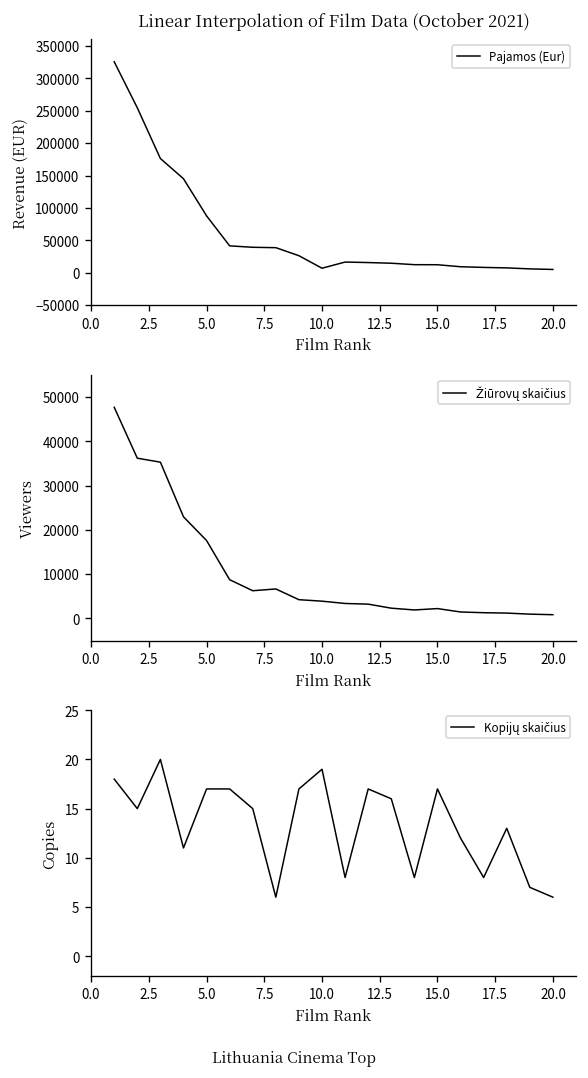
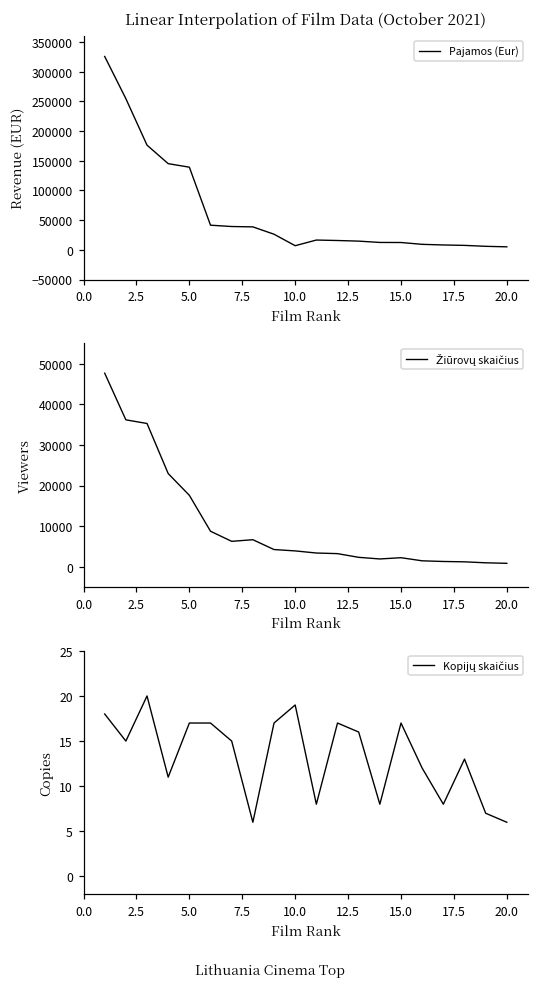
Linear Interpolation of Film Data (October 2021), 5.0: 90000 -> 140000
